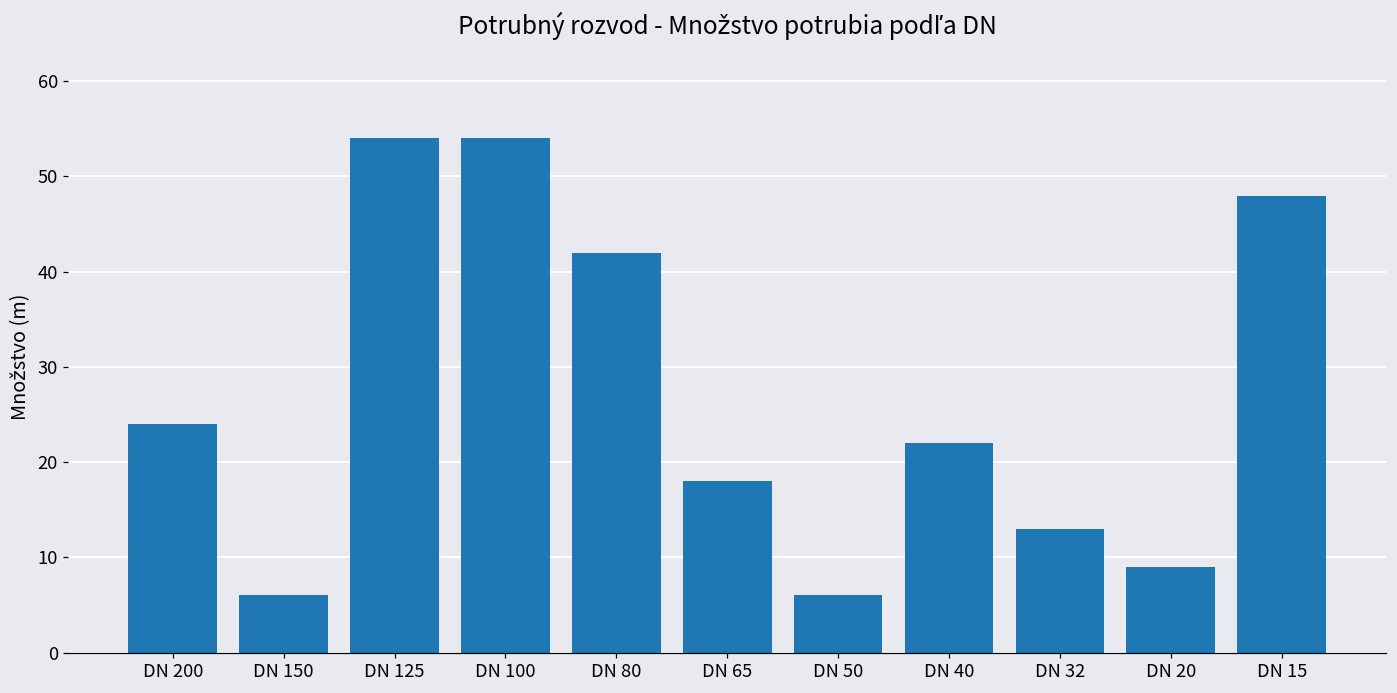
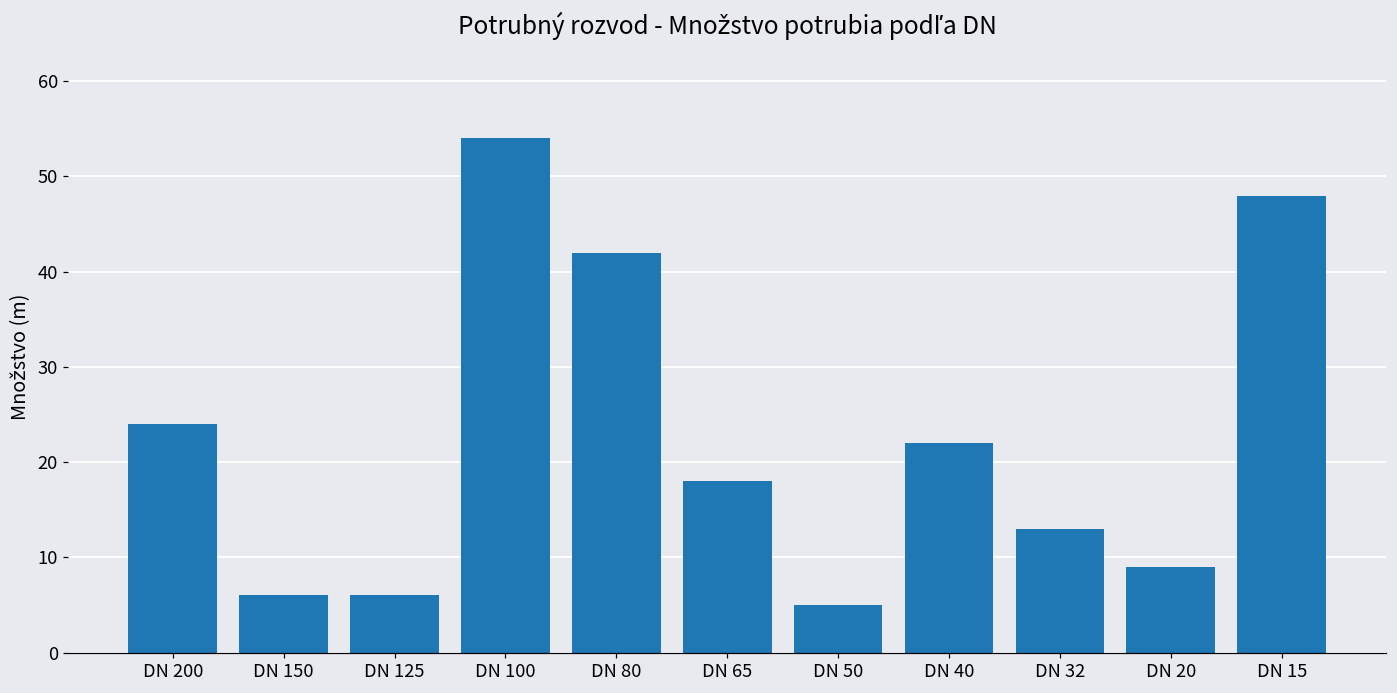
DN 125: 54 -> 6
DN 50: 6 -> 5
